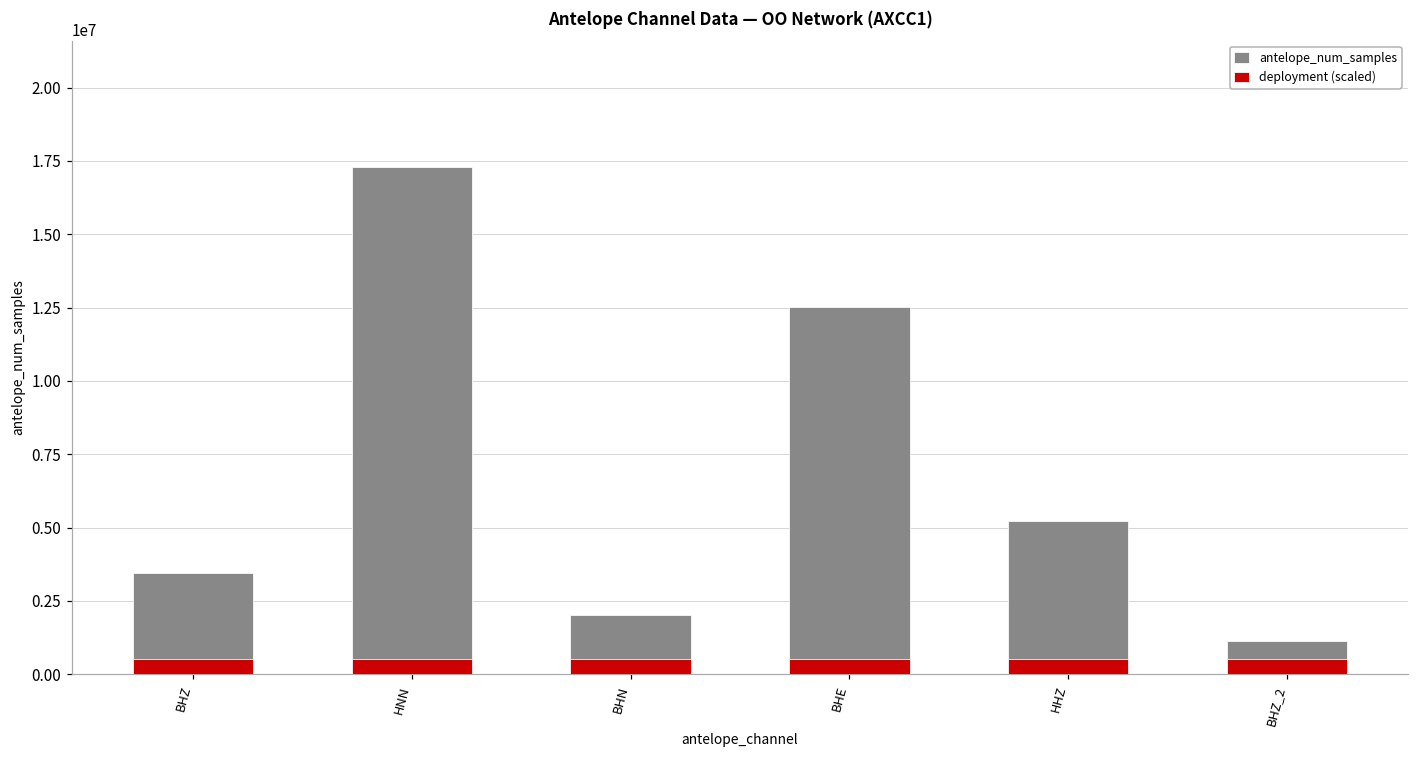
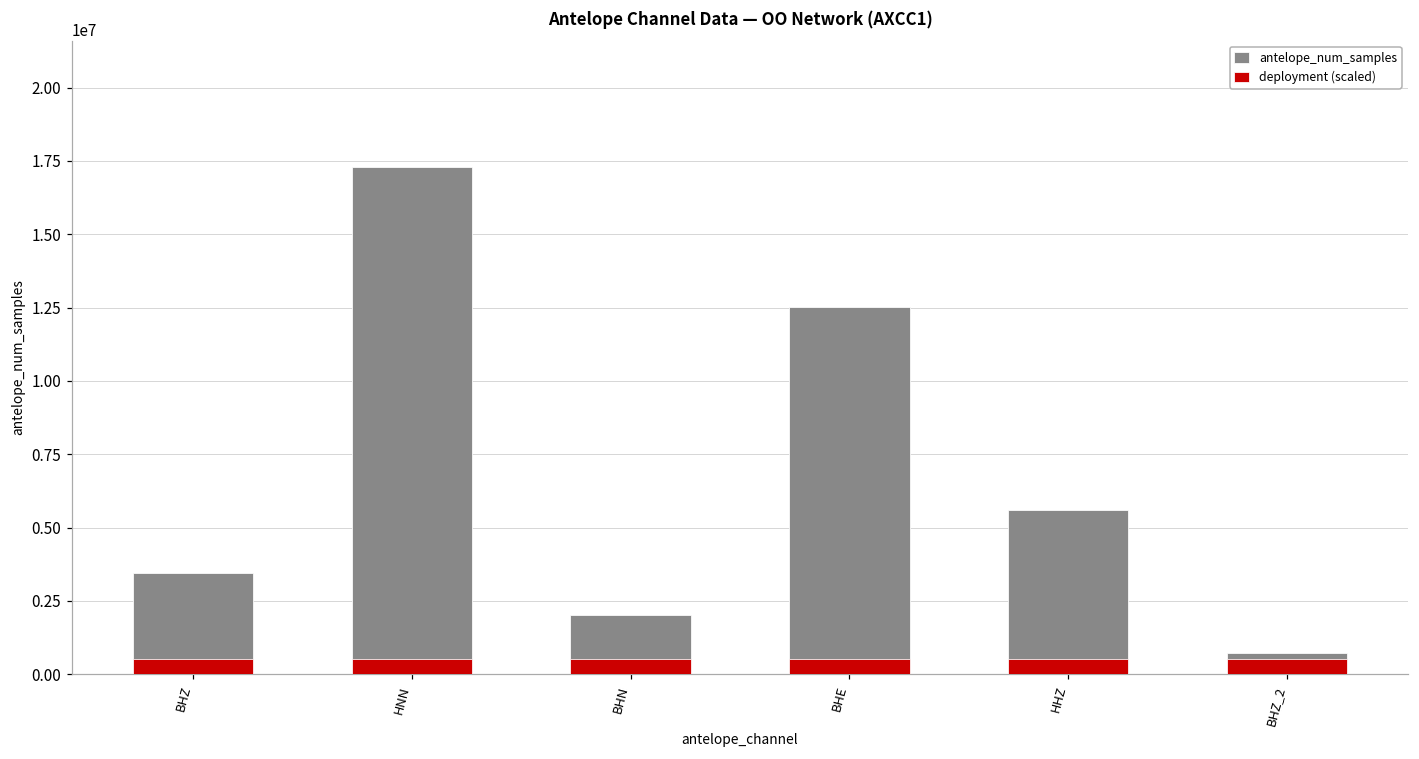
antelope_num_samples, HHZ: 5200000 -> 5600000
antelope_num_samples, BHZ_2: 1100000 -> 700000
